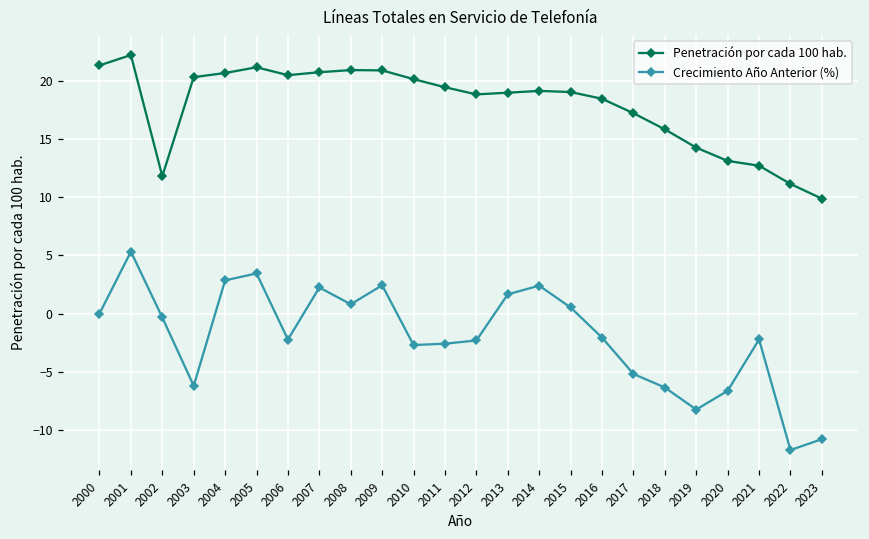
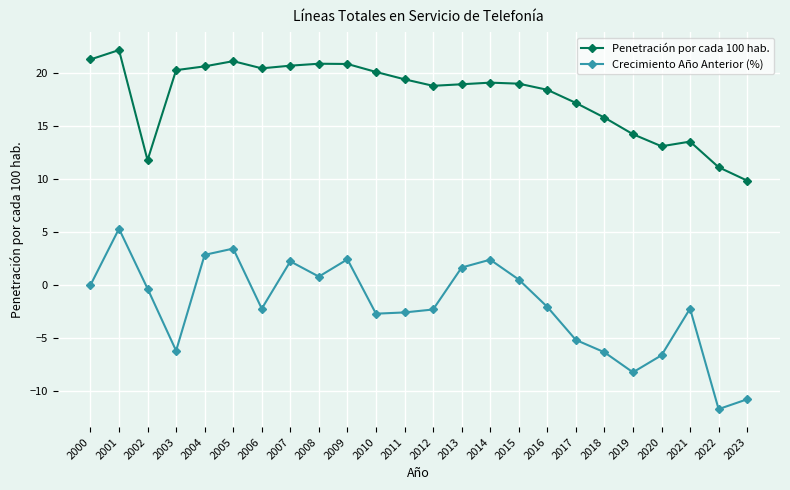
Penetración por cada 100 hab., 2021: 12.7 -> 13.6
